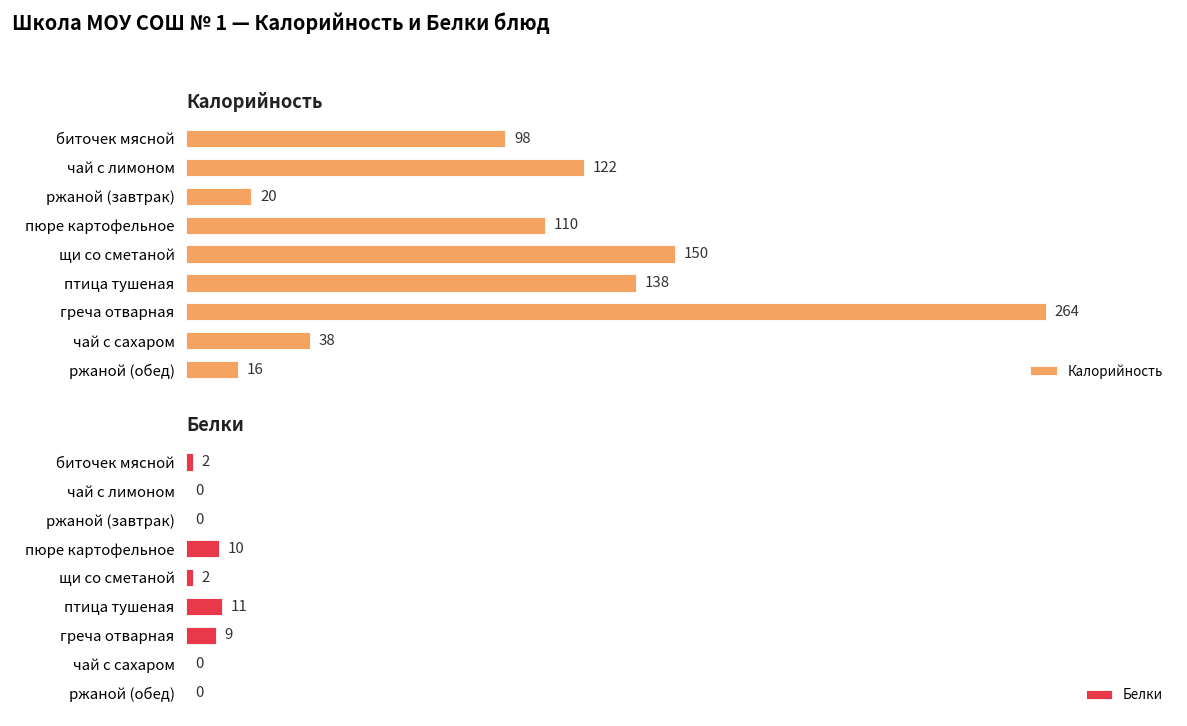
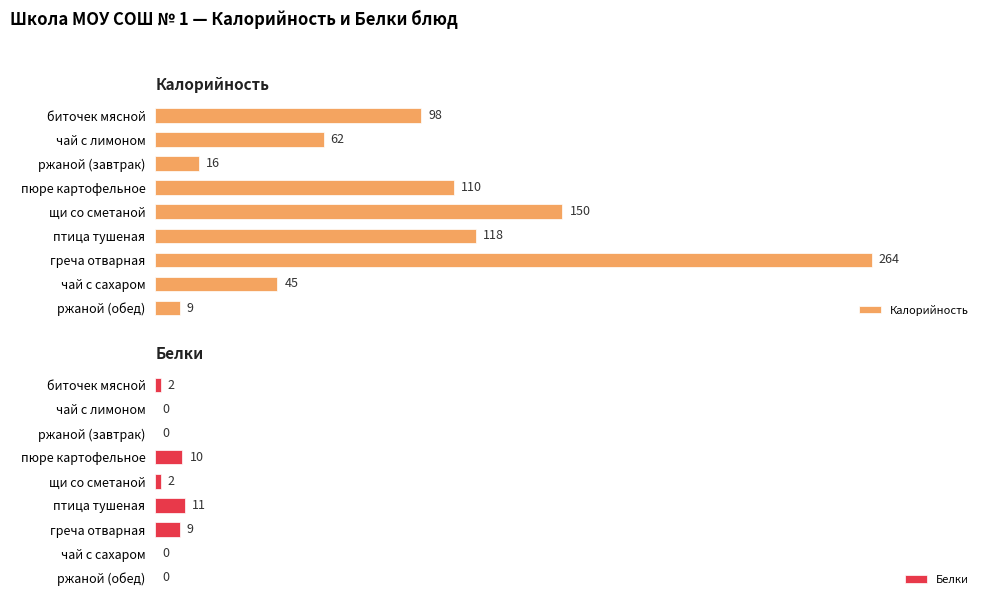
Калорийность, чай с лимоном: 122 -> 62
Калорийность, ржаной (завтрак): 20 -> 16
Калорийность, птица тушеная: 138 -> 118
Калорийность, чай с сахаром: 38 -> 45
Калорийность, ржаной (обед): 16 -> 9
